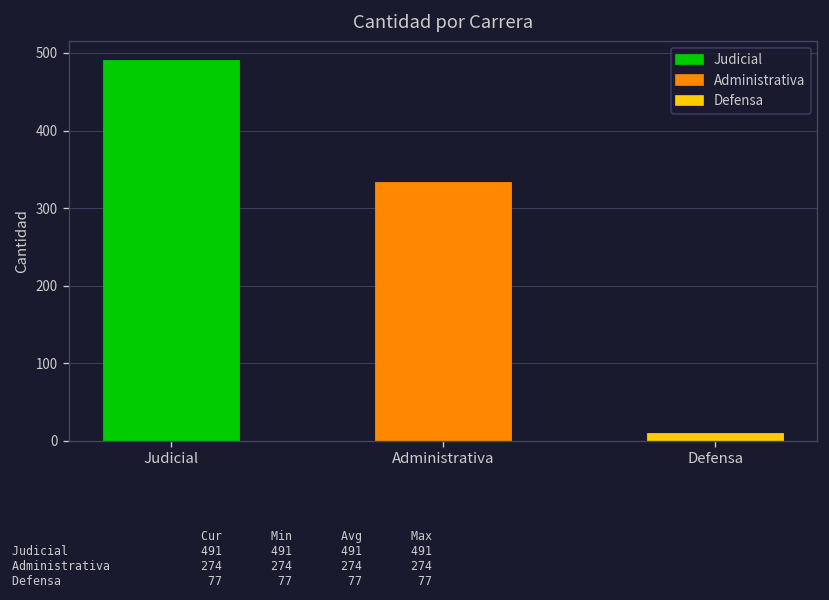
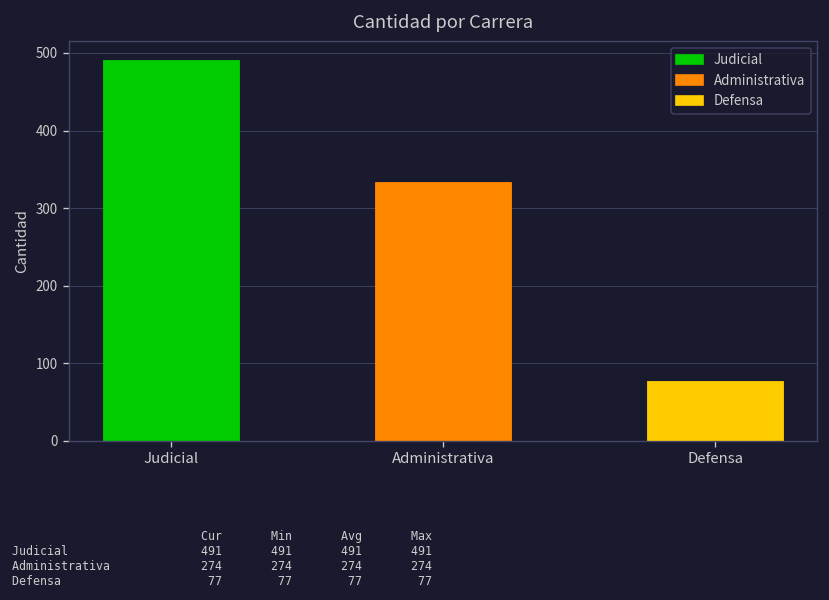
Defensa: 10 -> 80
